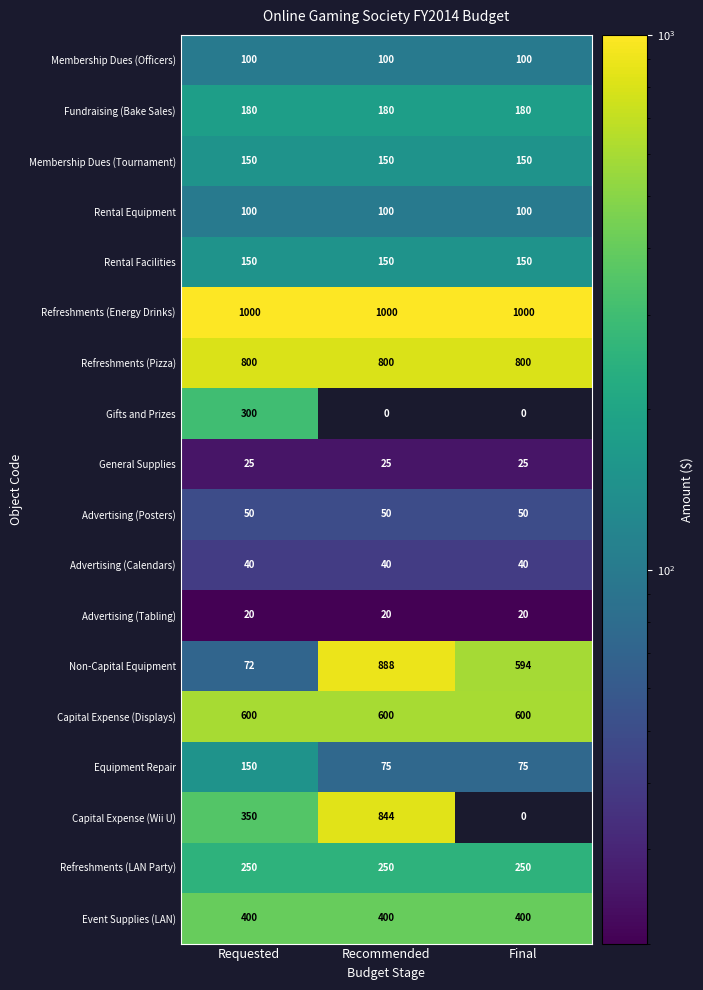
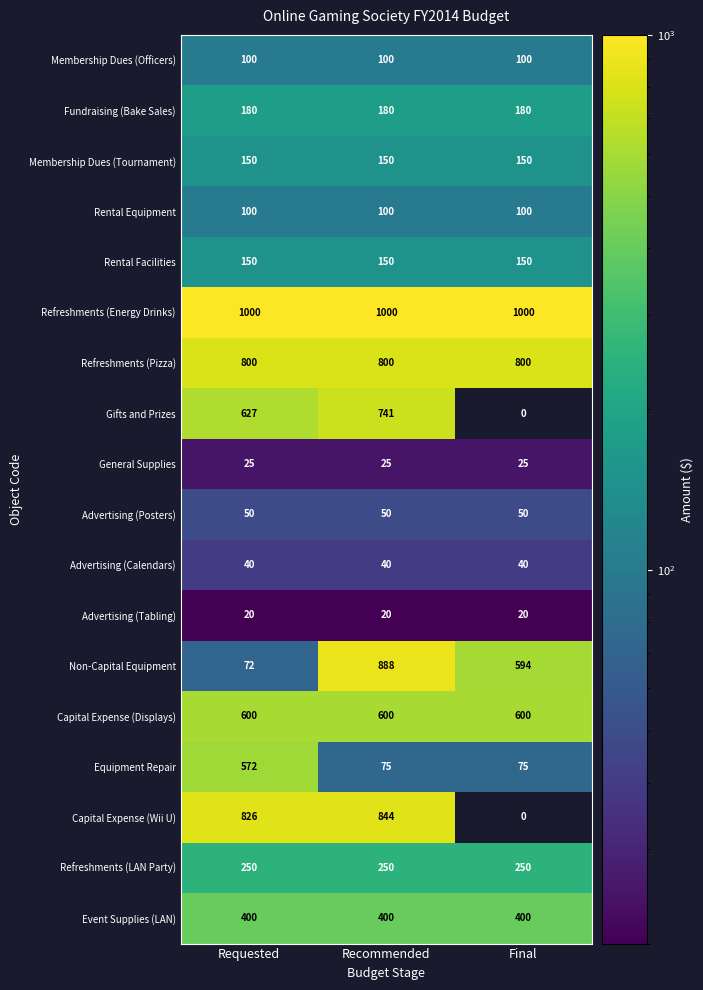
Gifts and Prizes, Requested: 300 -> 627
Gifts and Prizes, Recommended: 0 -> 741
Equipment Repair, Requested: 150 -> 572
Capital Expense (Wii U), Requested: 350 -> 826
